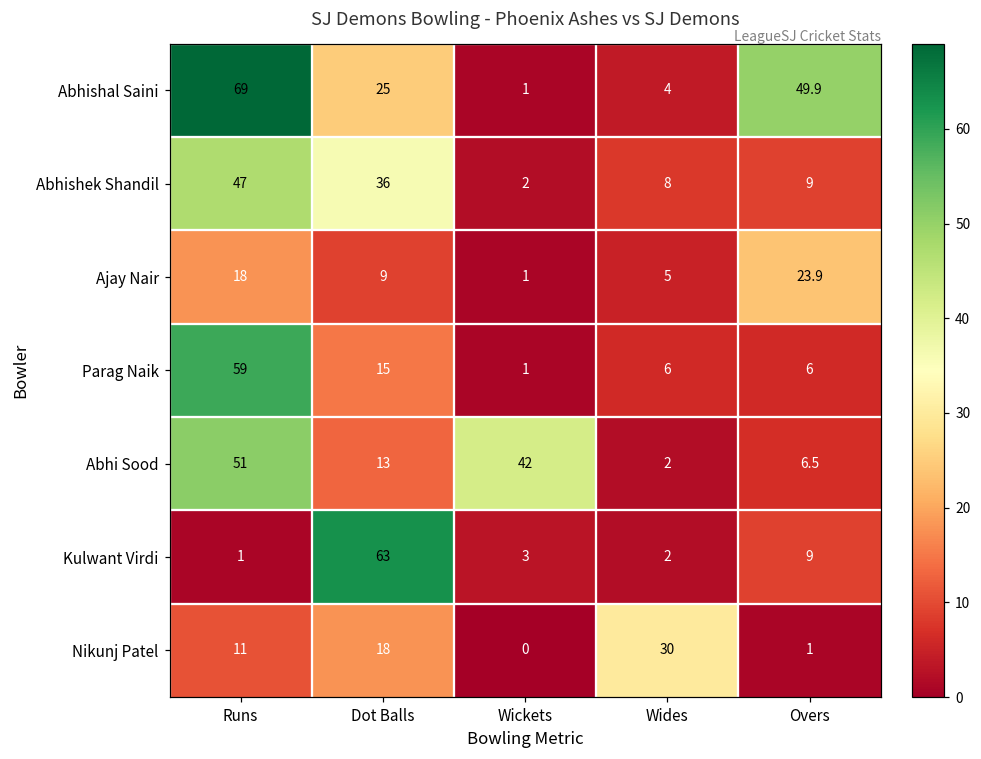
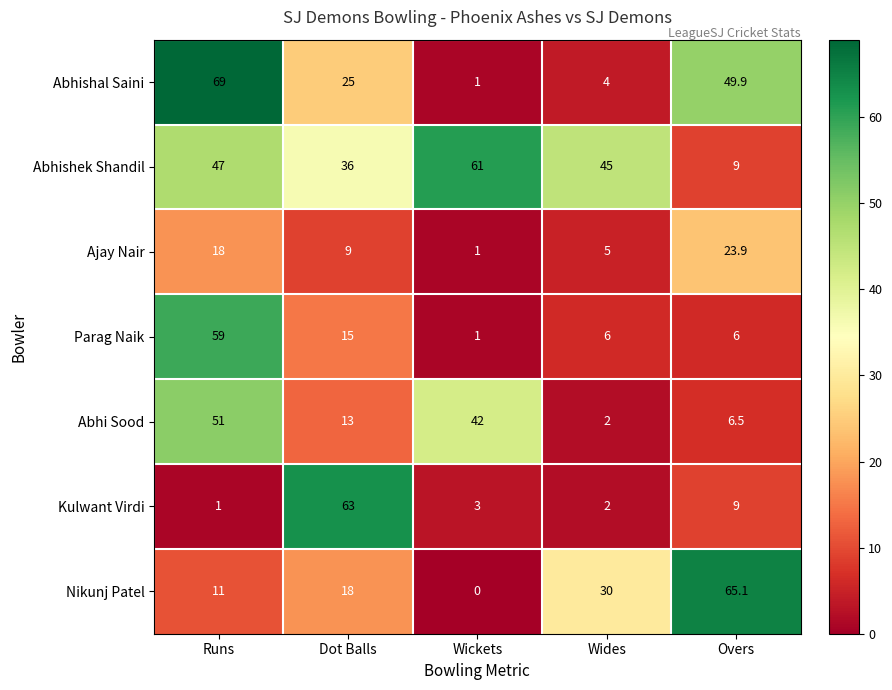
Abhishek Shandil, Wickets: 2 -> 61
Abhishek Shandil, Wides: 8 -> 45
Nikunj Patel, Overs: 1 -> 65.1
